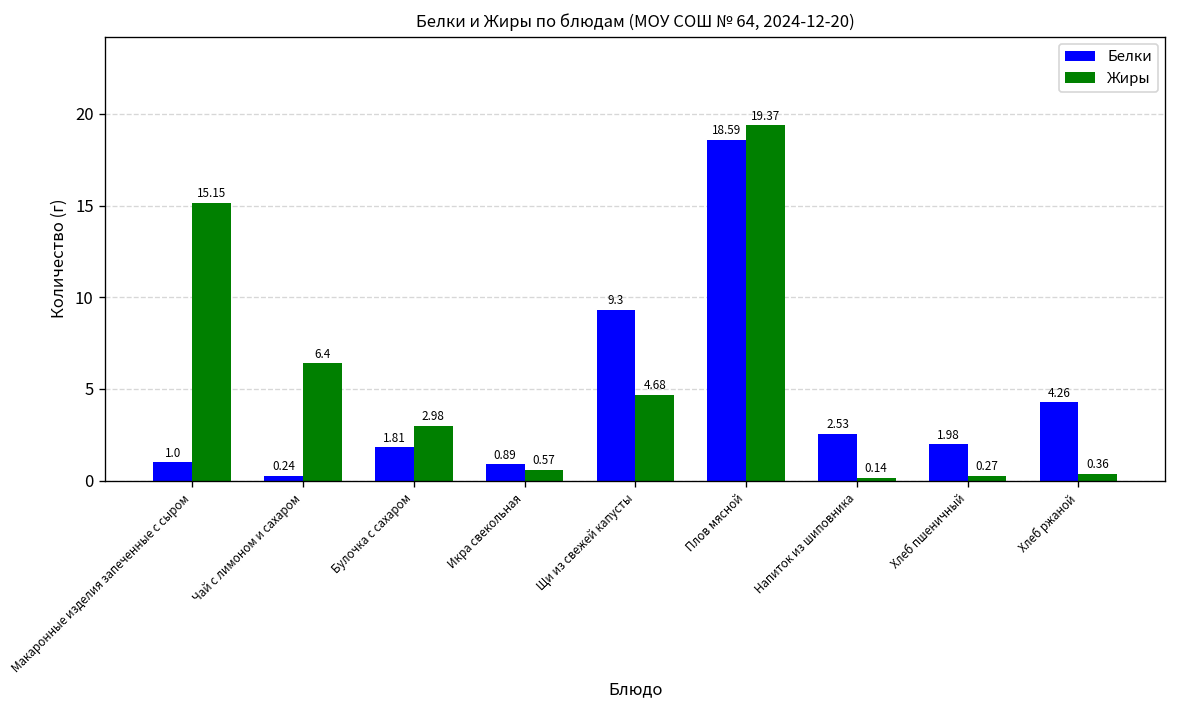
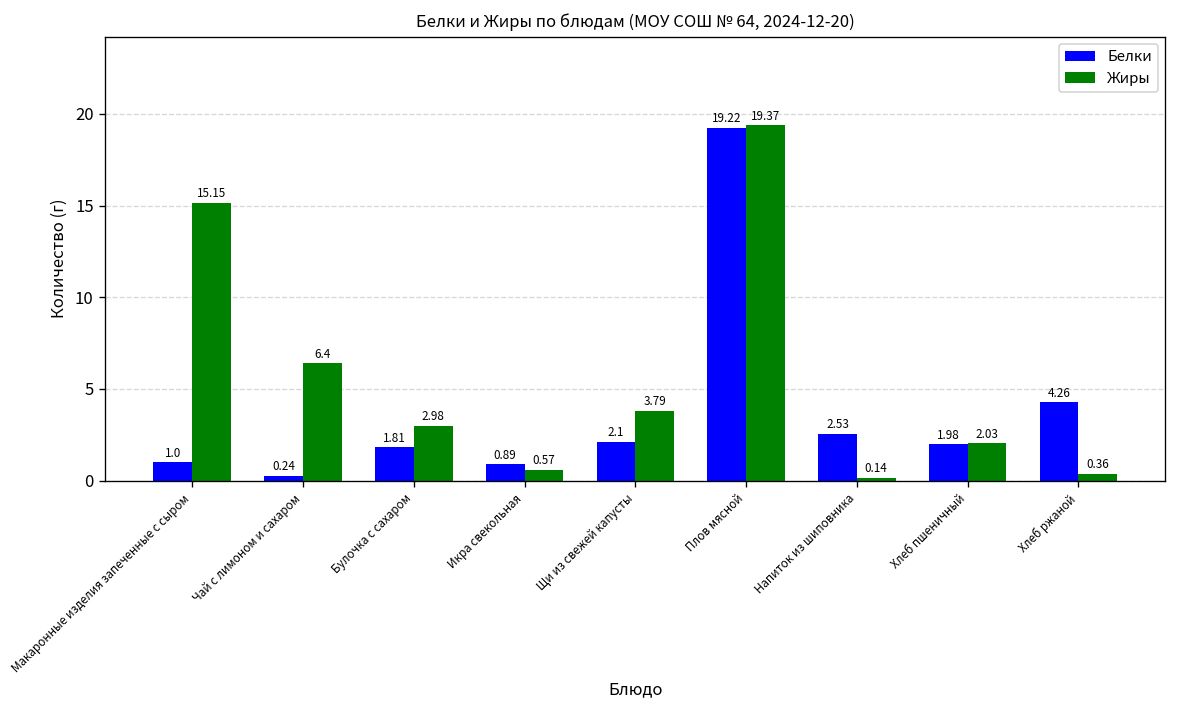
Белки, Щи из свежей капусты: 9.3 -> 2.1
Жиры, Щи из свежей капусты: 4.68 -> 3.79
Белки, Плов мясной: 18.59 -> 19.22
Жиры, Хлеб пшеничный: 0.27 -> 2.03
